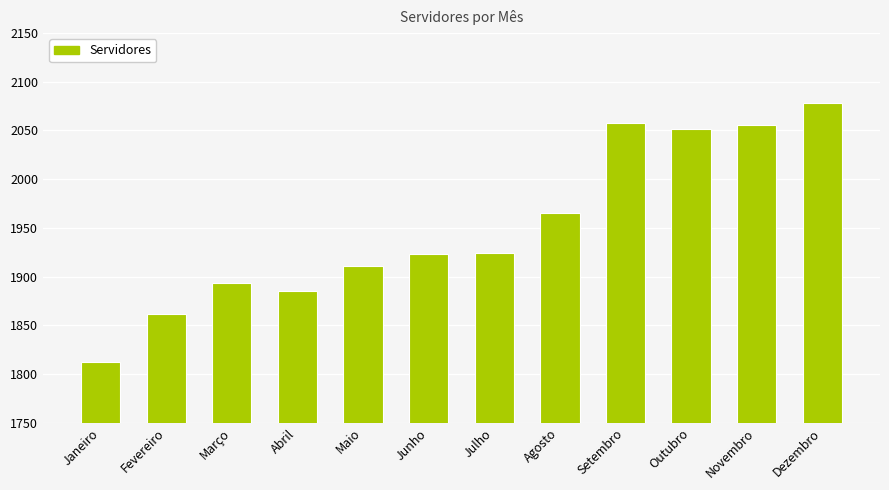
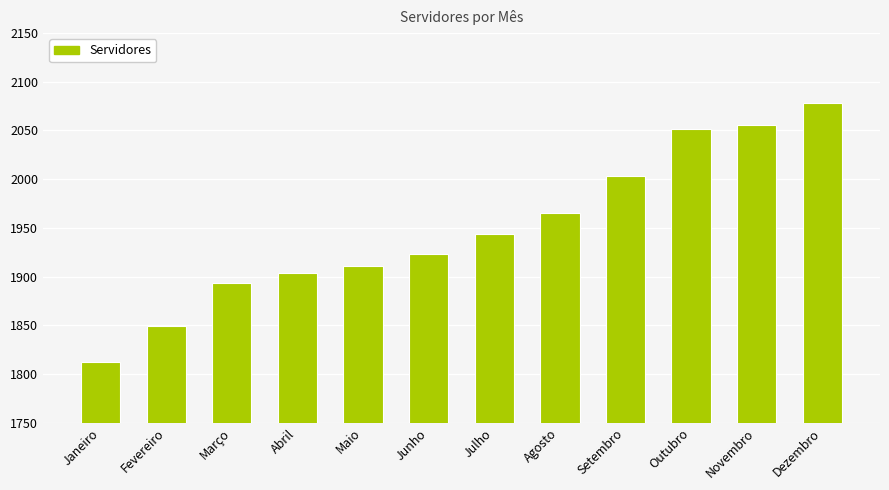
Fevereiro: 1860 -> 1850
Abril: 1890 -> 1900
Julho: 1920 -> 1940
Setembro: 2060 -> 2000
